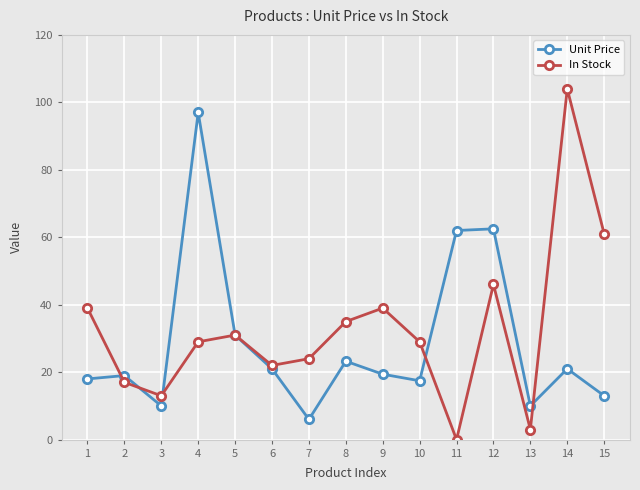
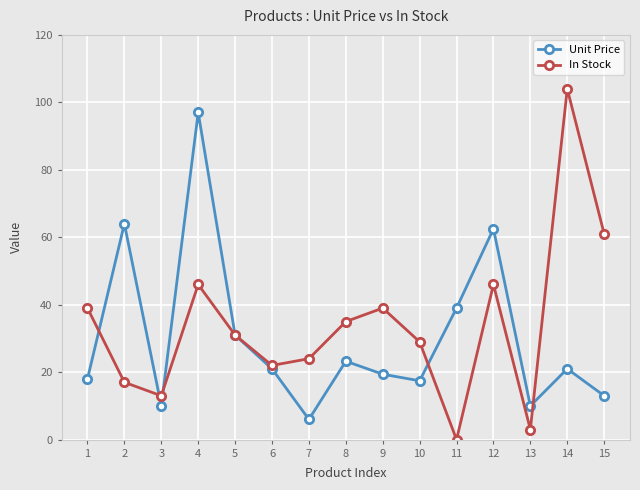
Unit Price, 2: 19 -> 64
In Stock, 4: 29 -> 46
Unit Price, 11: 62 -> 39
